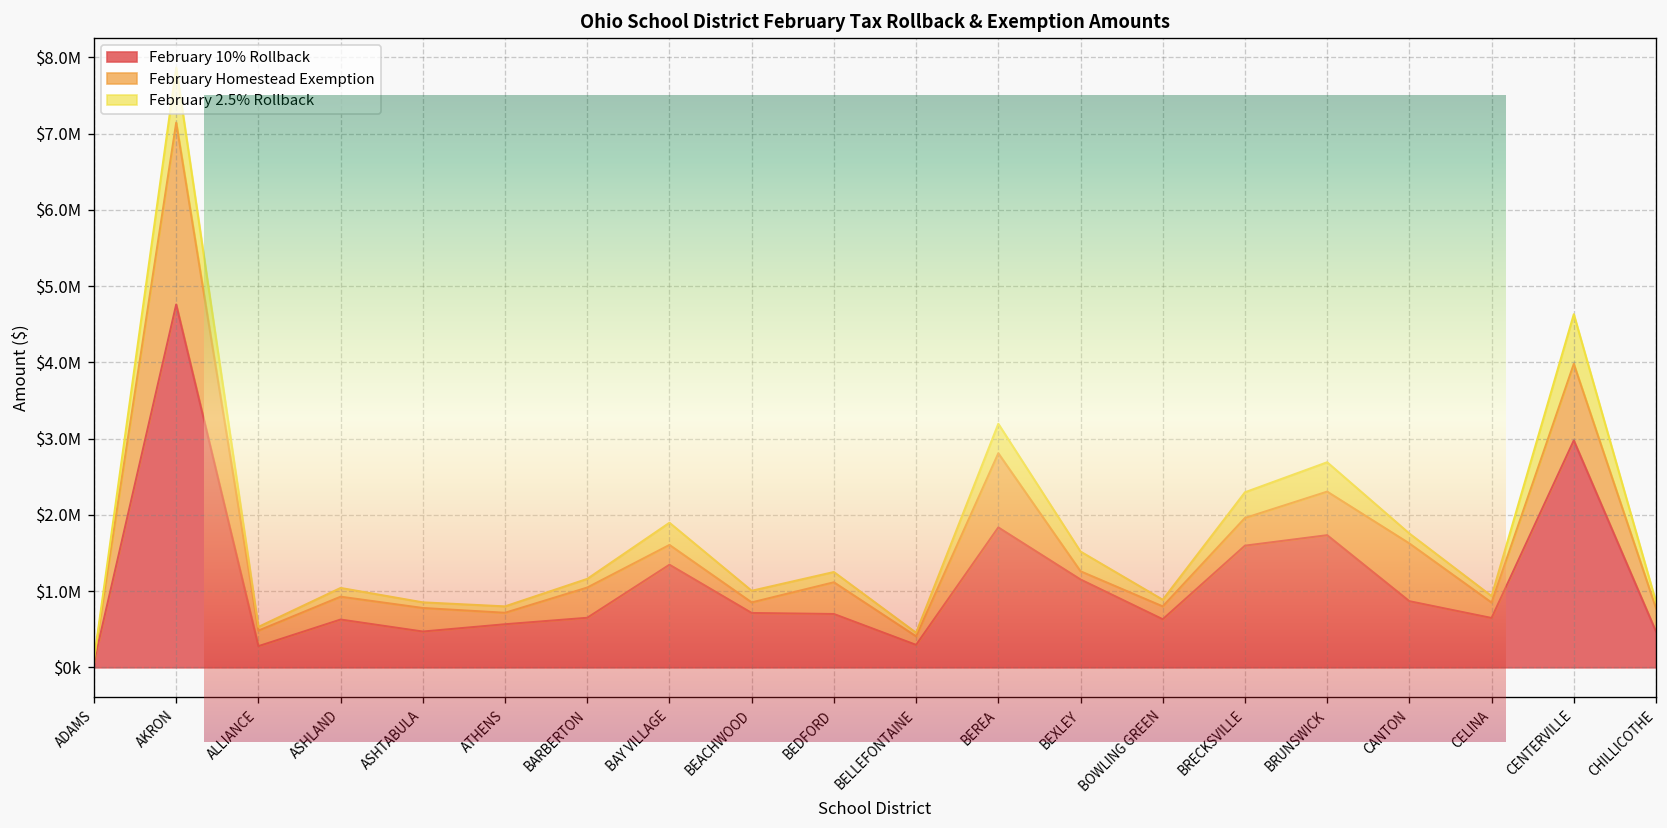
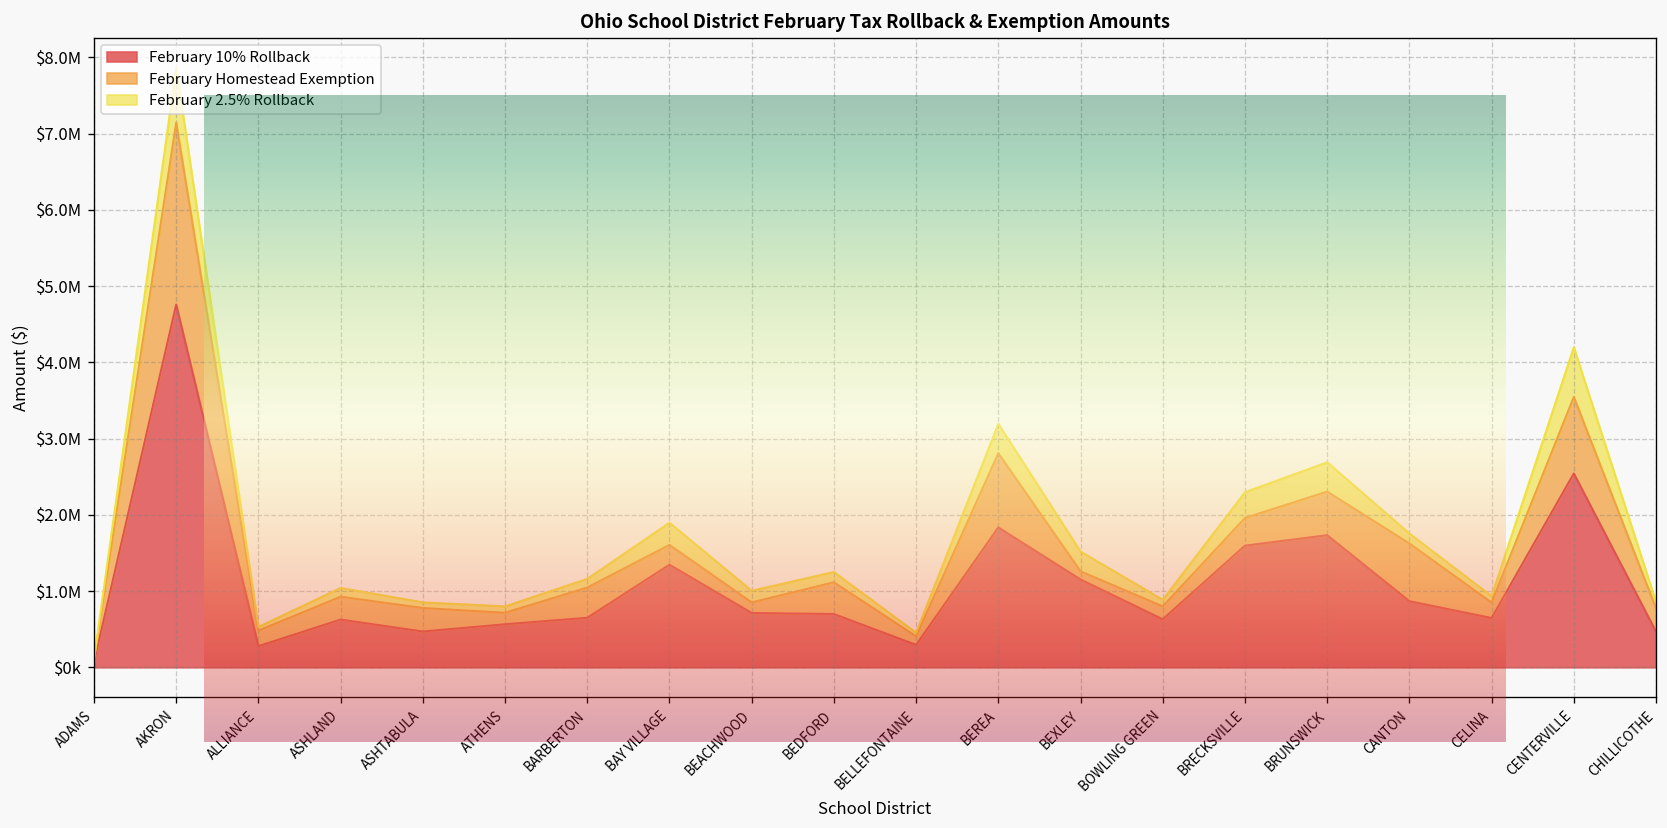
Ohio School District February Tax Rollback & Exemption Amounts, February 10% Rollback, CENTERVILLE: $3000000 -> $2500000
